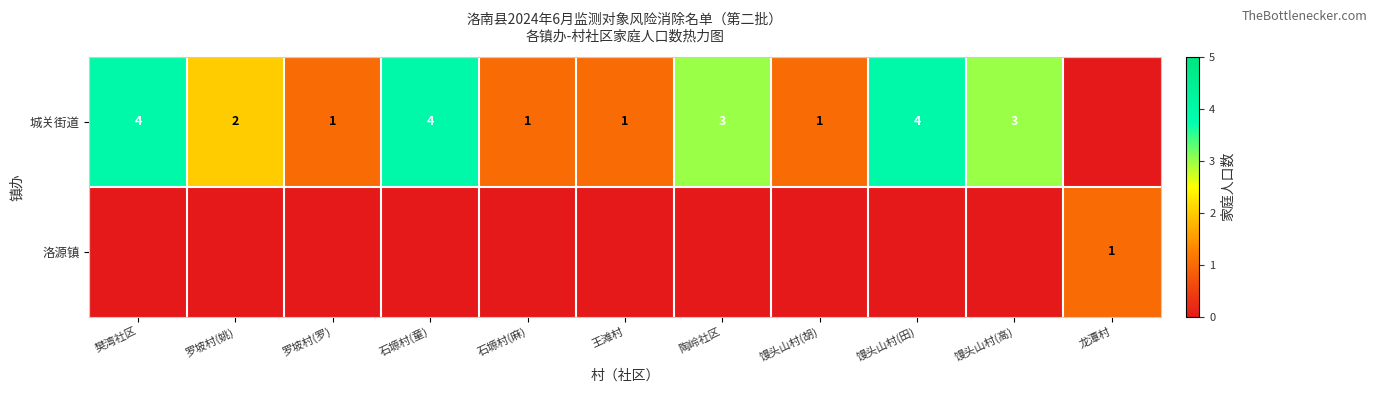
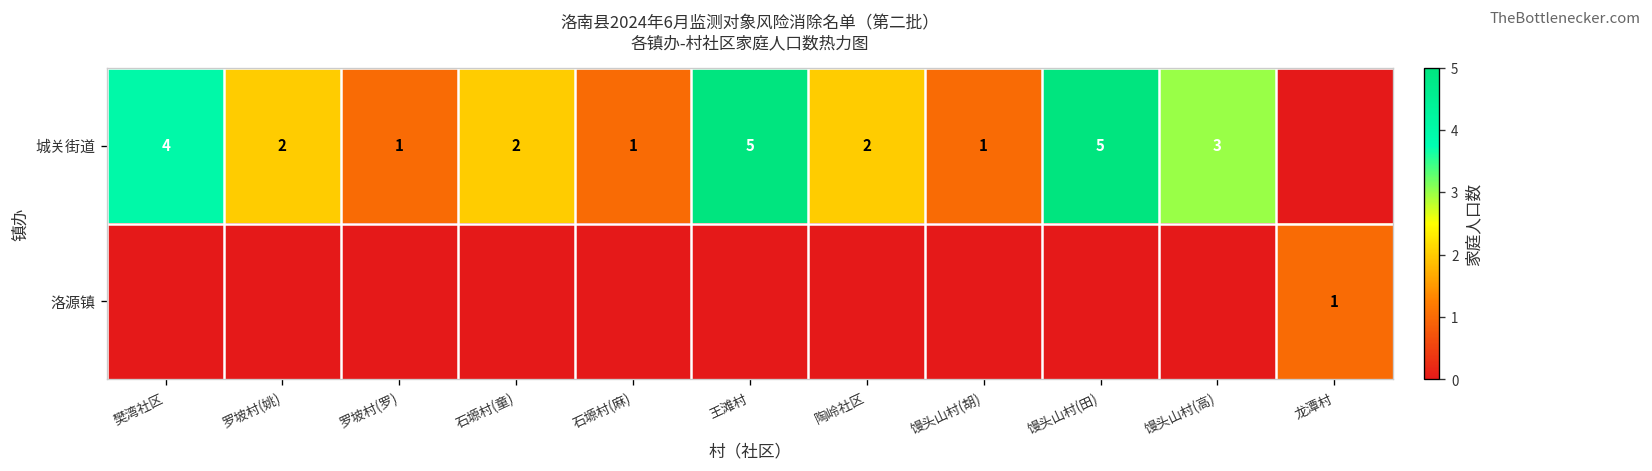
城关街道, 石塬村(童): 4 -> 2
城关街道, 王滩村: 1 -> 5
城关街道, 陶岭社区: 3 -> 2
城关街道, 馒头山村(田): 4 -> 5
